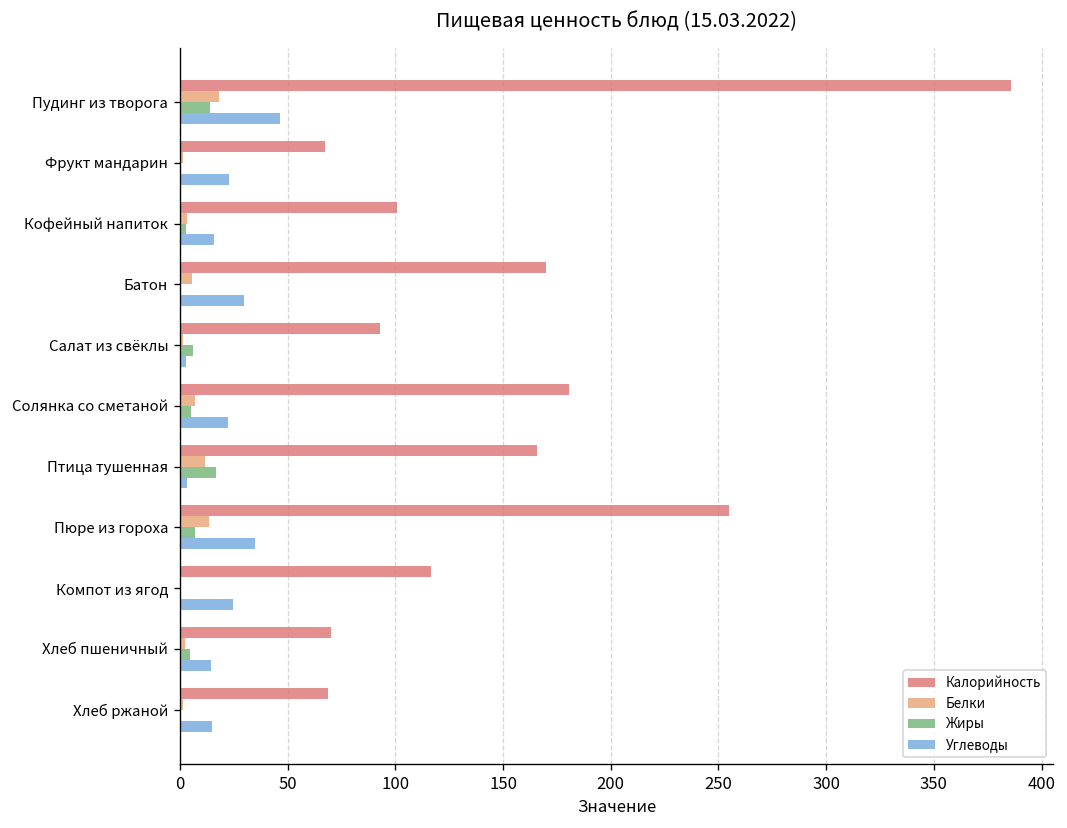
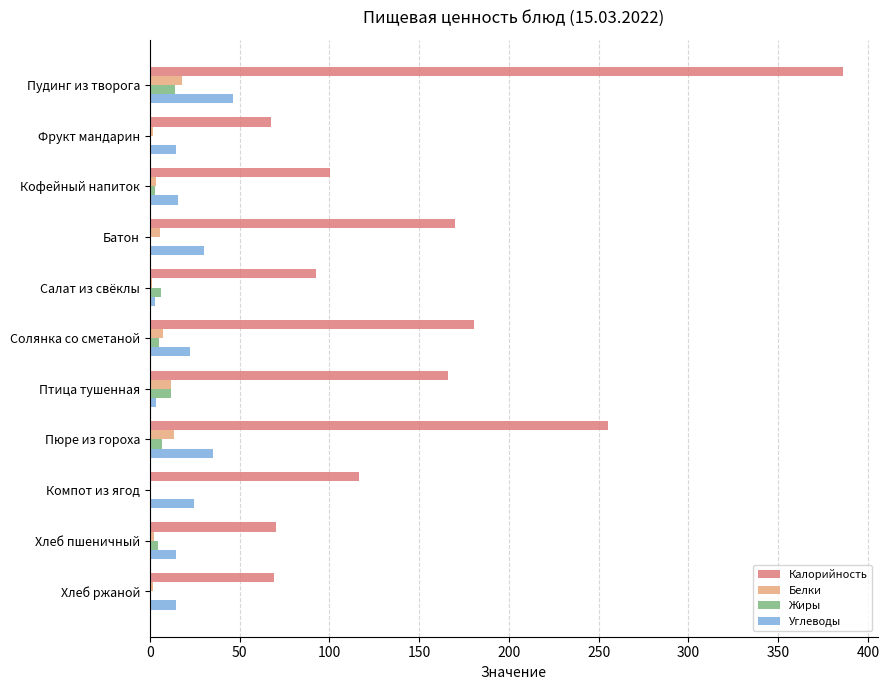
Углеводы, Фрукт мандарин: 23 -> 14
Жиры, Птица тушенная: 17 -> 12
